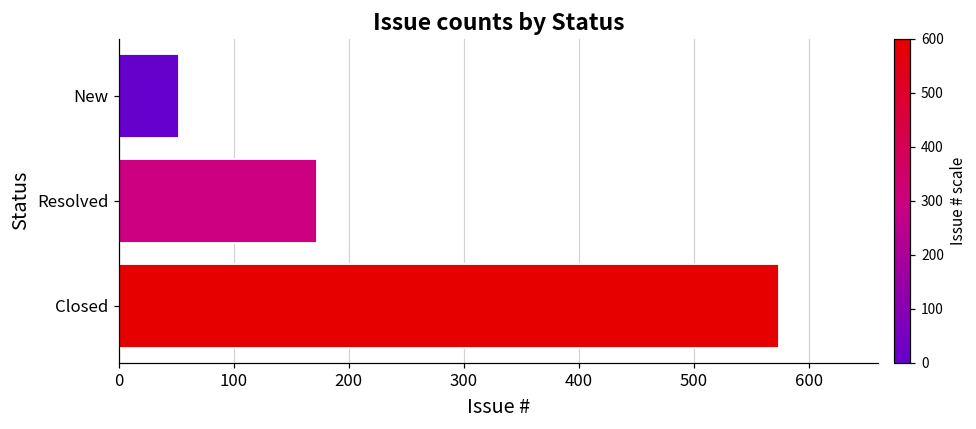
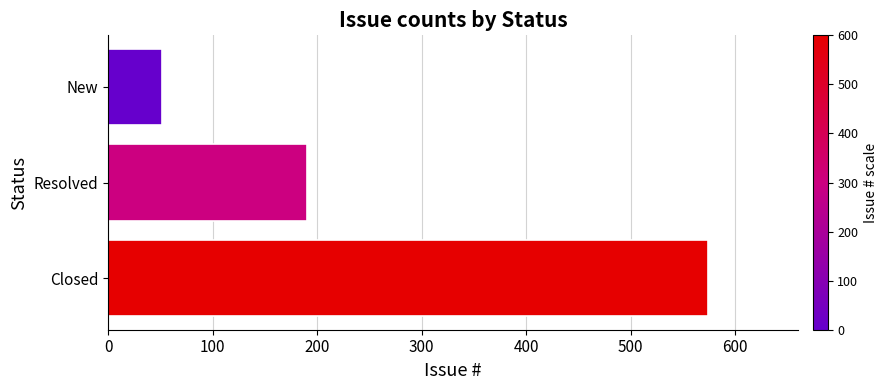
Resolved: 172 -> 190
